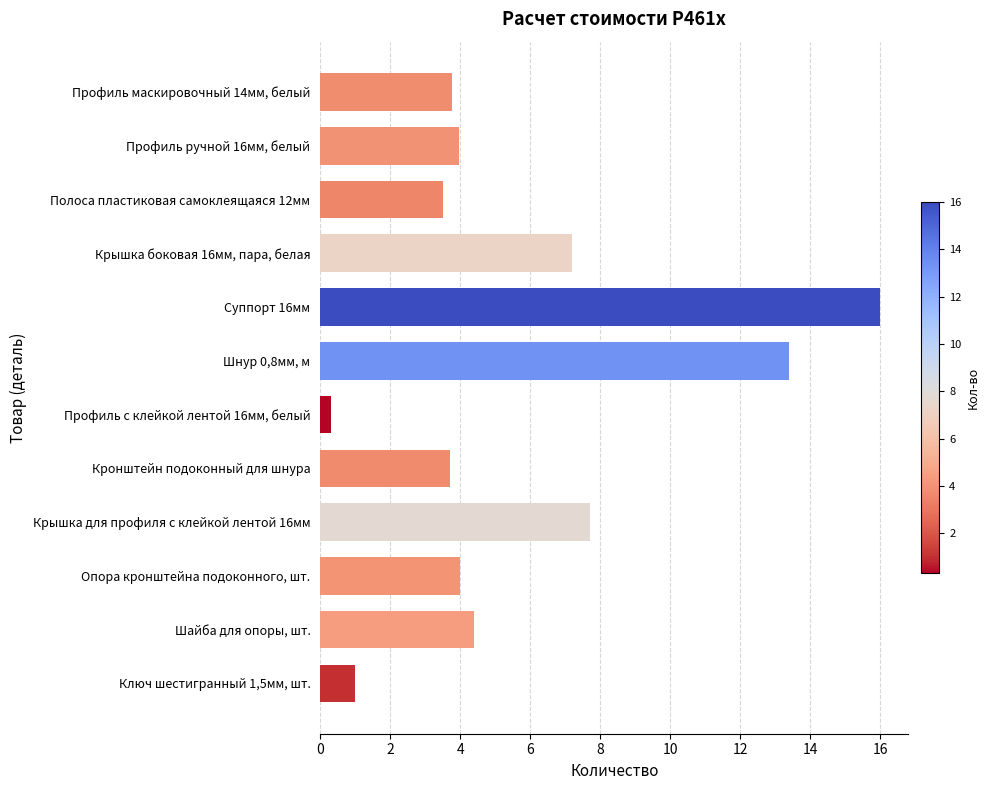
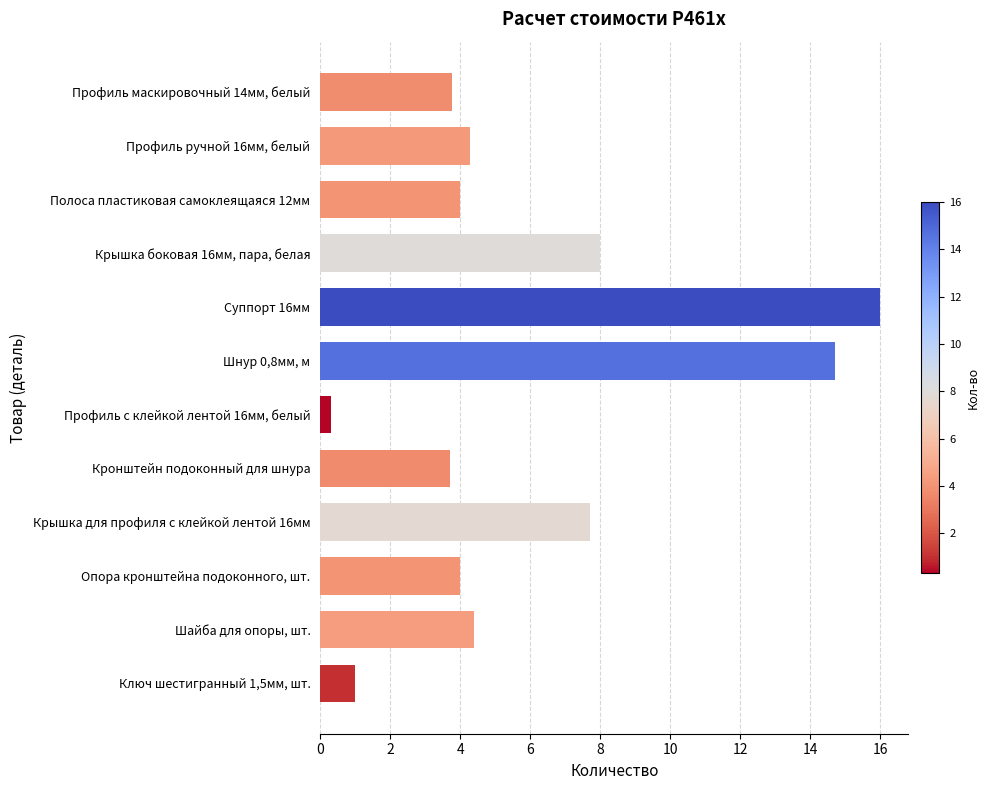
Профиль ручной 16мм, белый: 4.0 -> 4.3
Полоса пластиковая самоклеящаяся 12мм: 3.5 -> 4.0
Крышка боковая 16мм, пара, белая: 7.2 -> 8.0
Шнур 0,8мм, м: 13.4 -> 14.7
